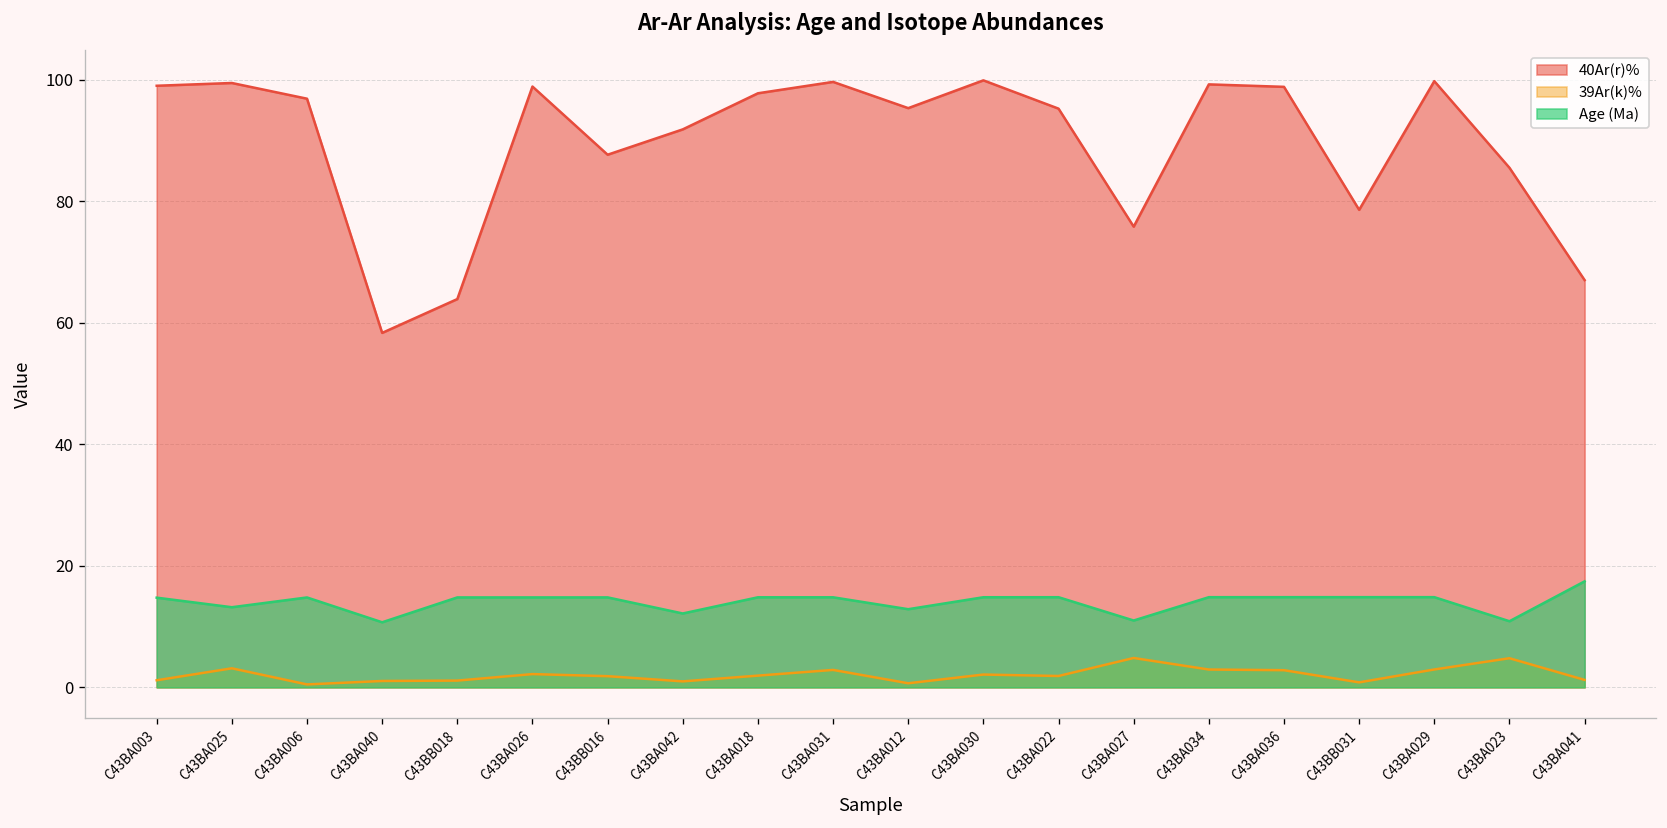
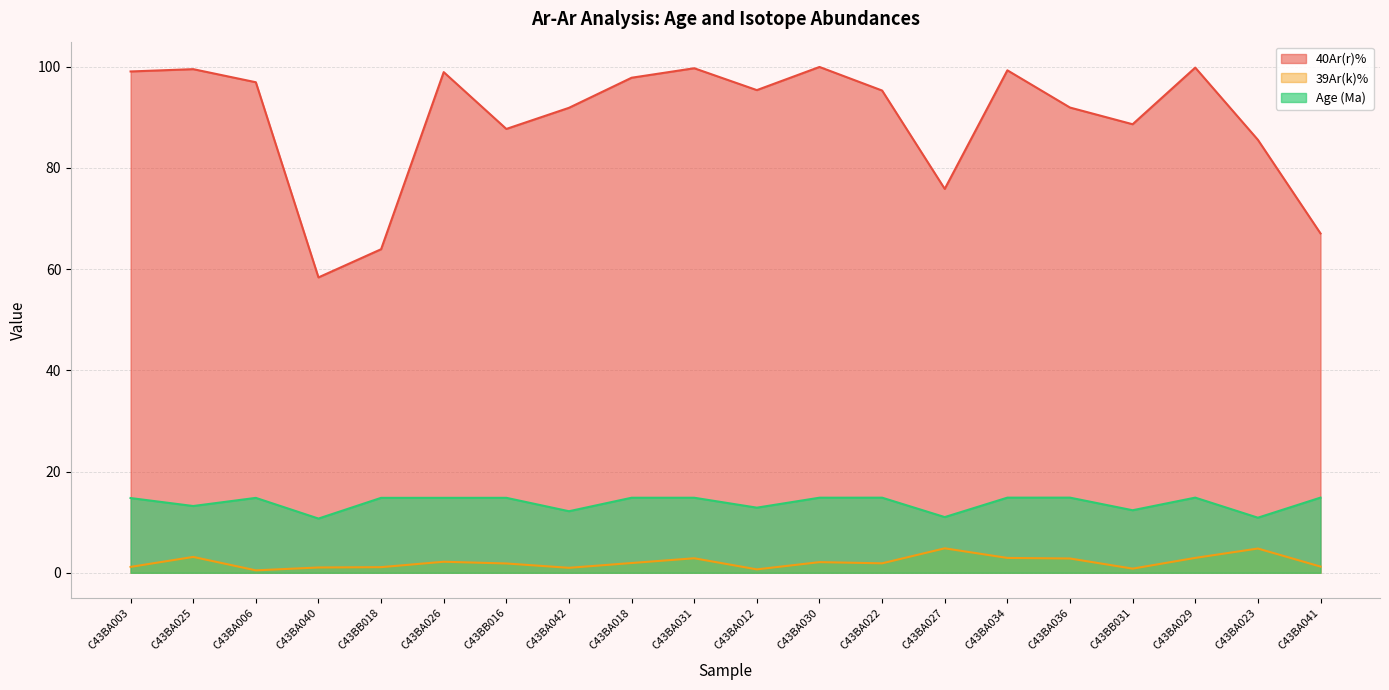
40Ar(r)%, C43BA036: 99 -> 92
40Ar(r)%, C43BB031: 79 -> 89
Age (Ma), C43BB031: 15 -> 12
Age (Ma), C43BA041: 17 -> 15
